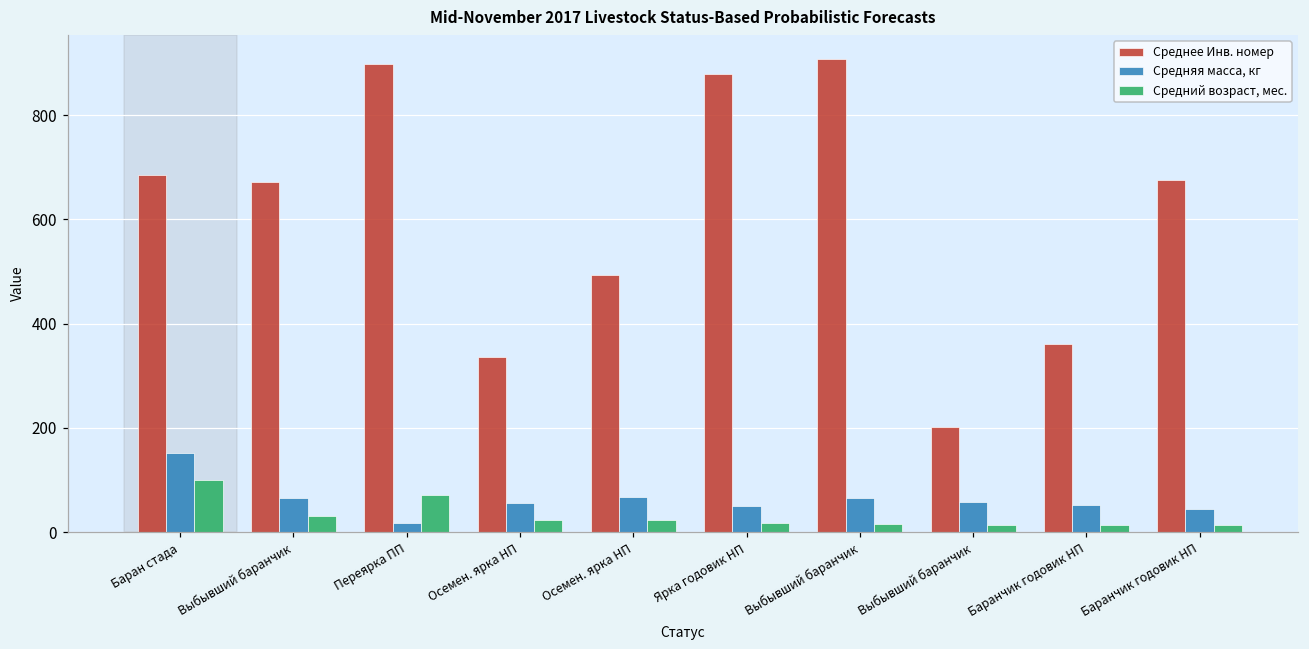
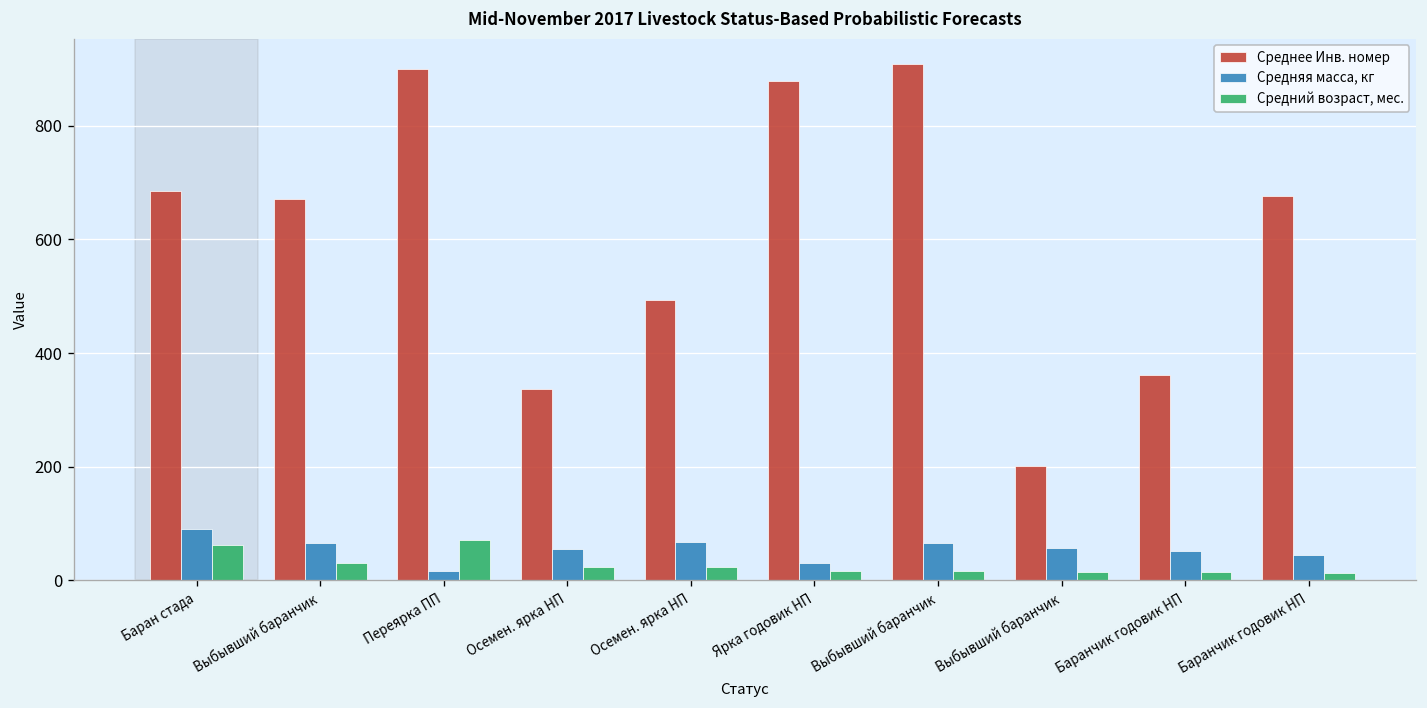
Средняя масса, кг, Баран стада: 150 -> 90
Средний возраст, мес., Баран стада: 100 -> 60
Средняя масса, кг, Ярка годовик НП: 50 -> 30
